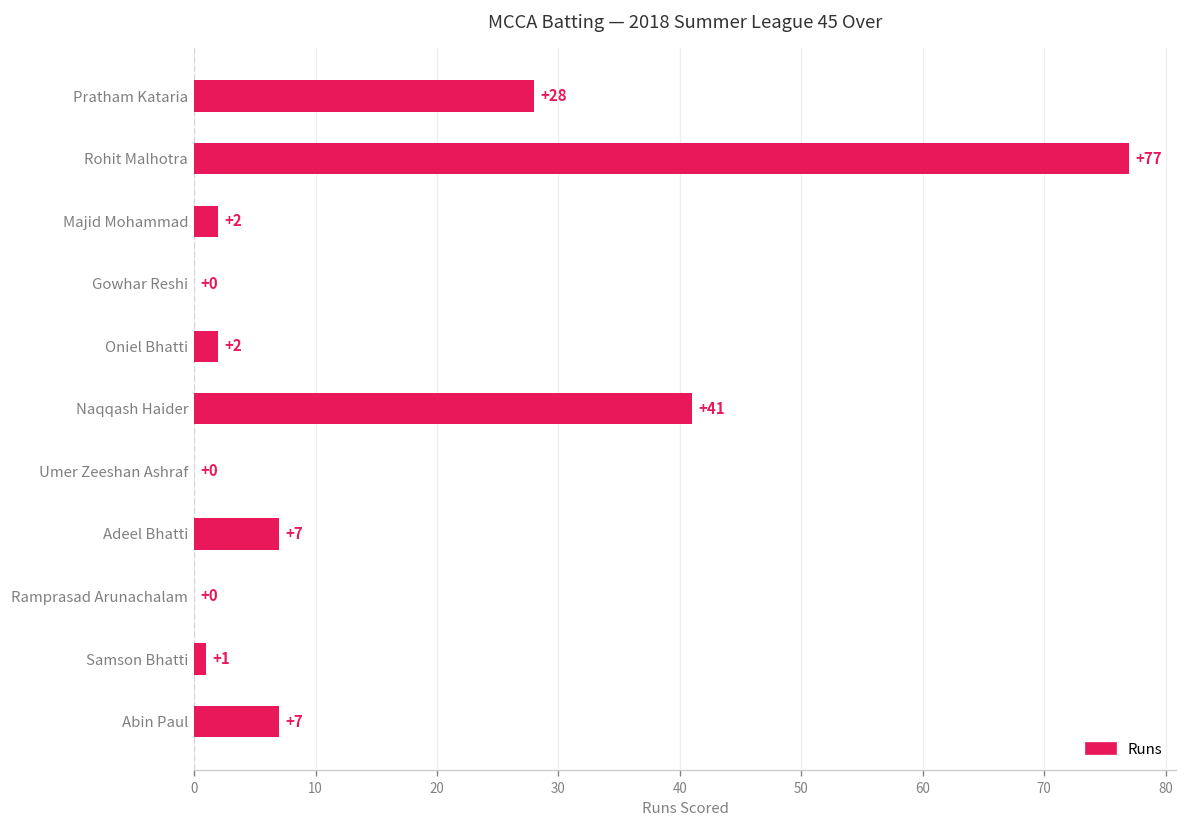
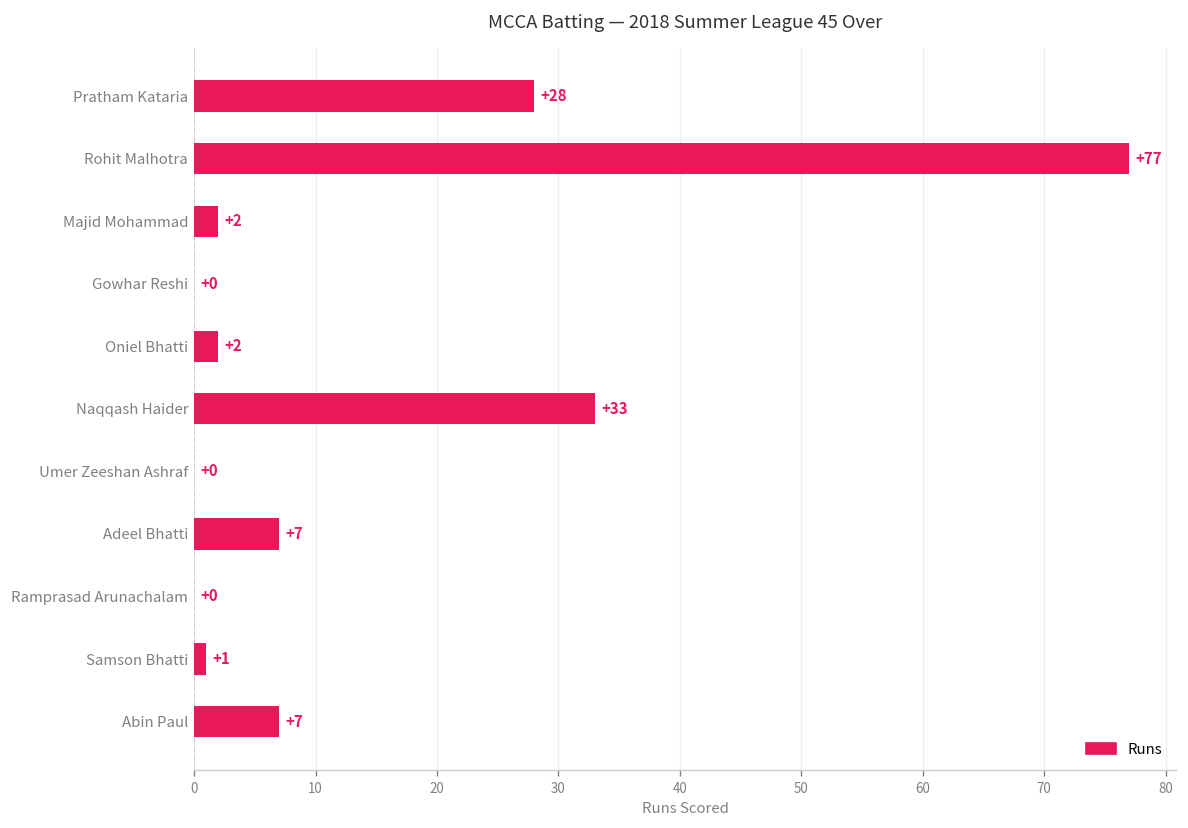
Runs, Naqqash Haider: +41 -> +33
